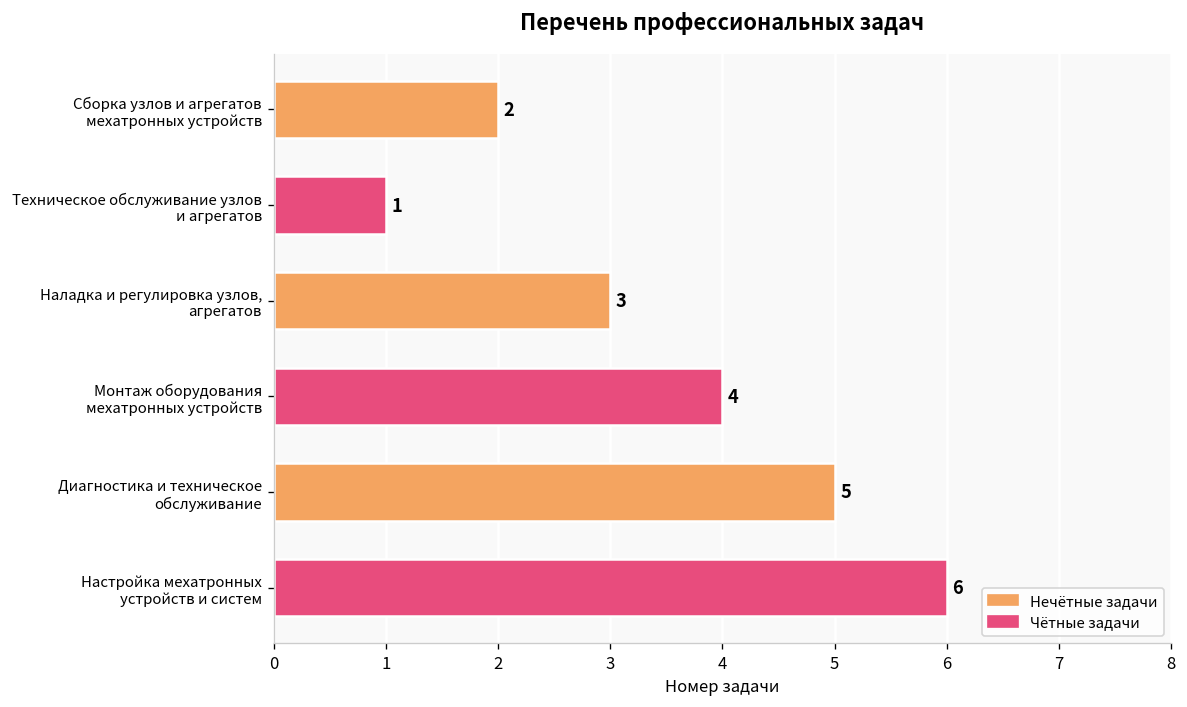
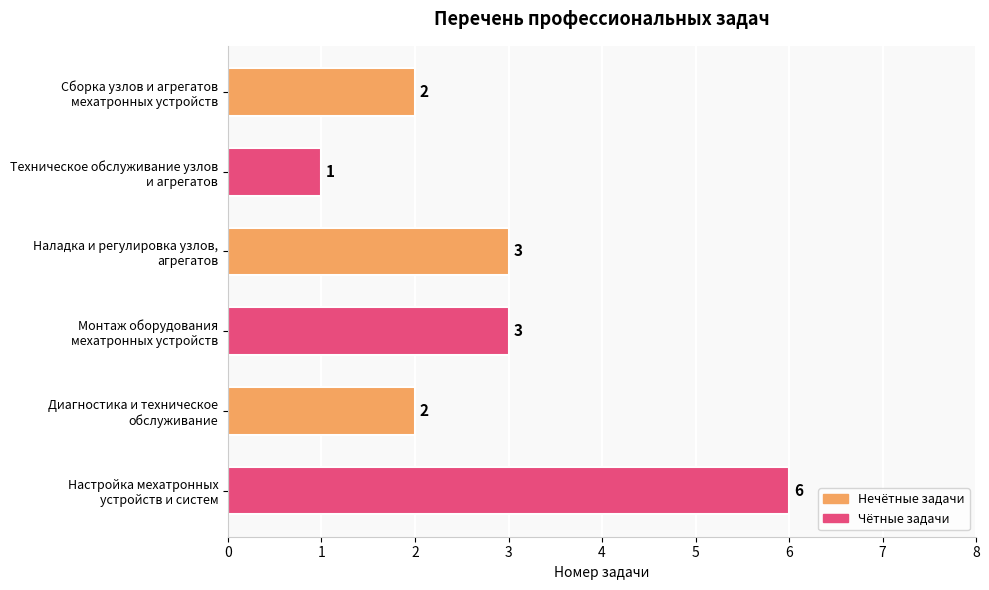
Монтаж оборудования мехатронных устройств: 4 -> 3
Диагностика и техническое обслуживание: 5 -> 2
